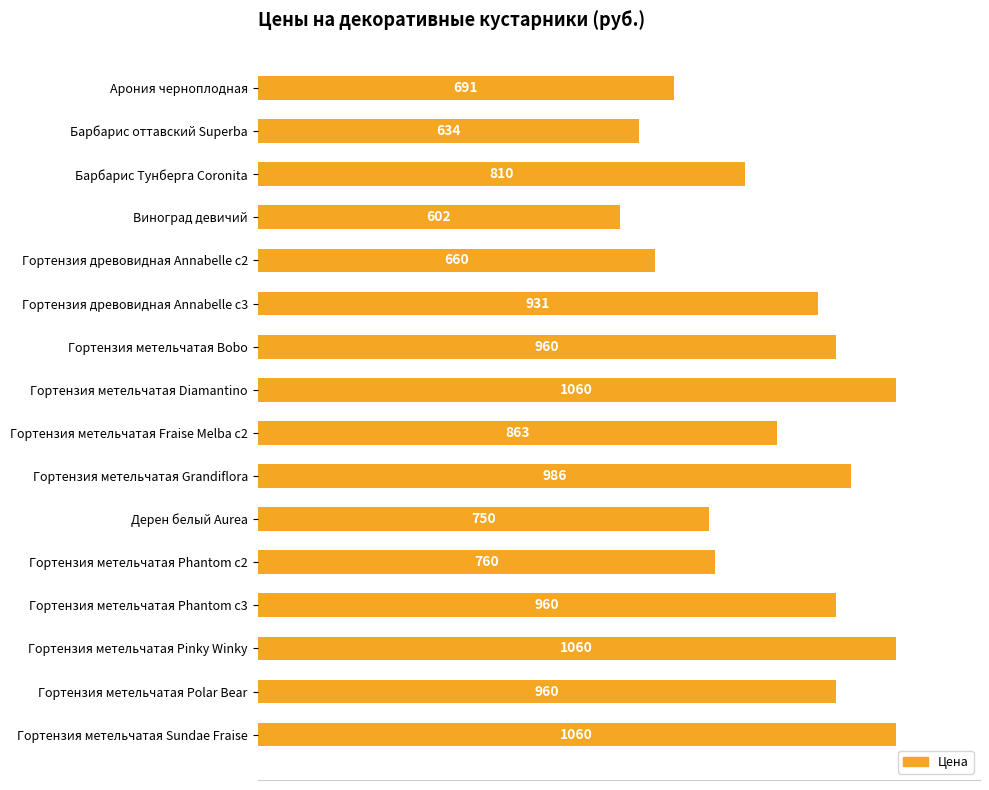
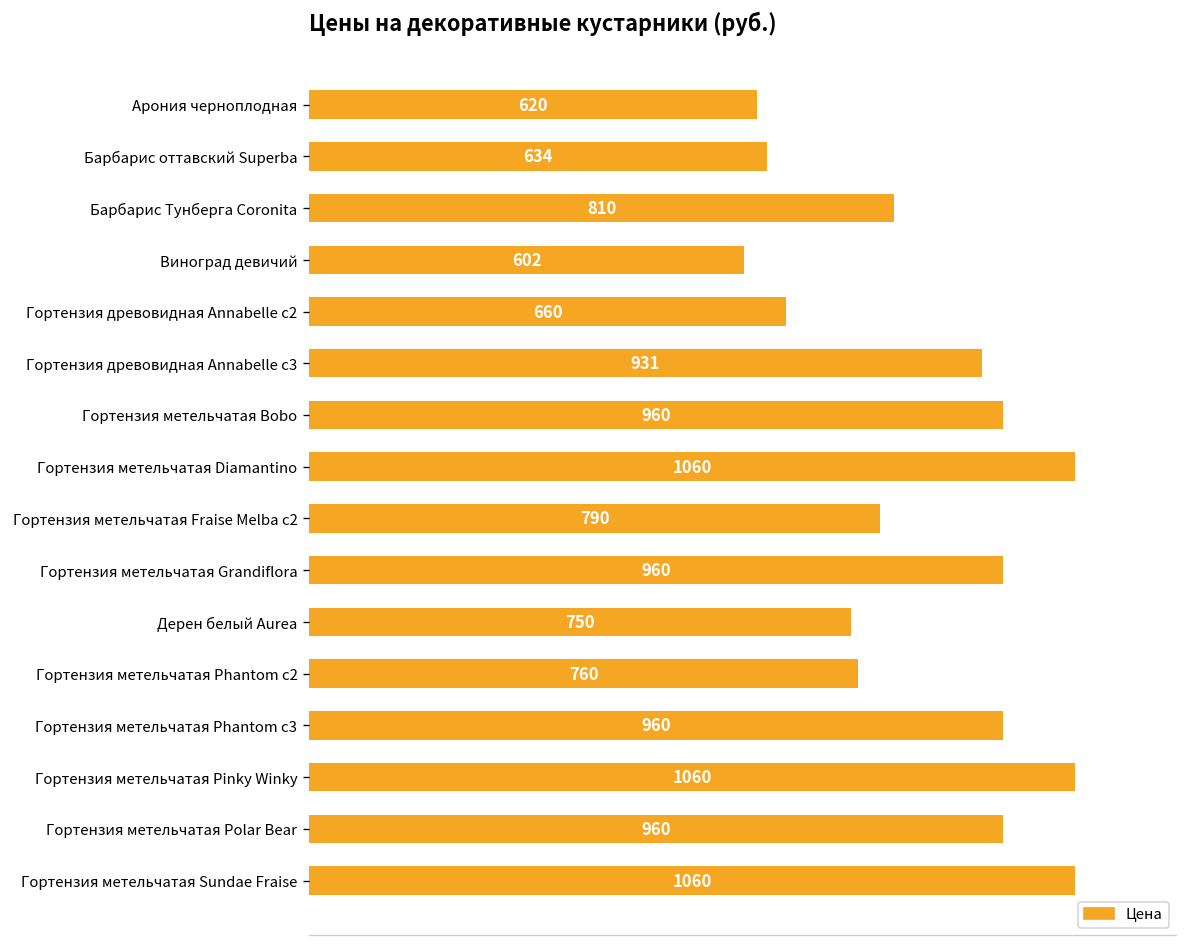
Арония черноплодная: 691 -> 620
Гортензия метельчатая Fraise Melba c2: 863 -> 790
Гортензия метельчатая Grandiflora: 986 -> 960
